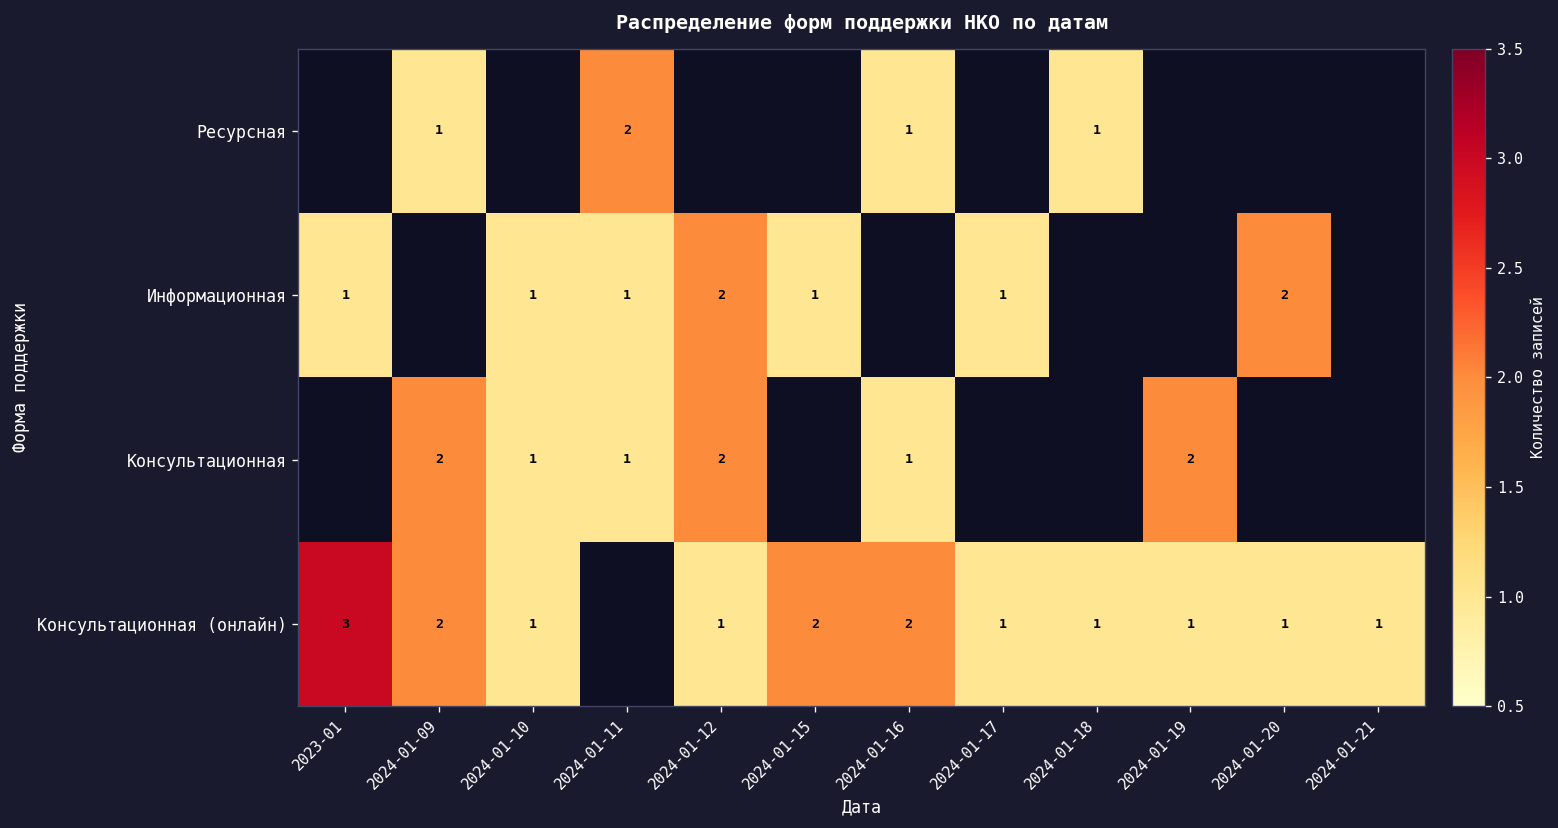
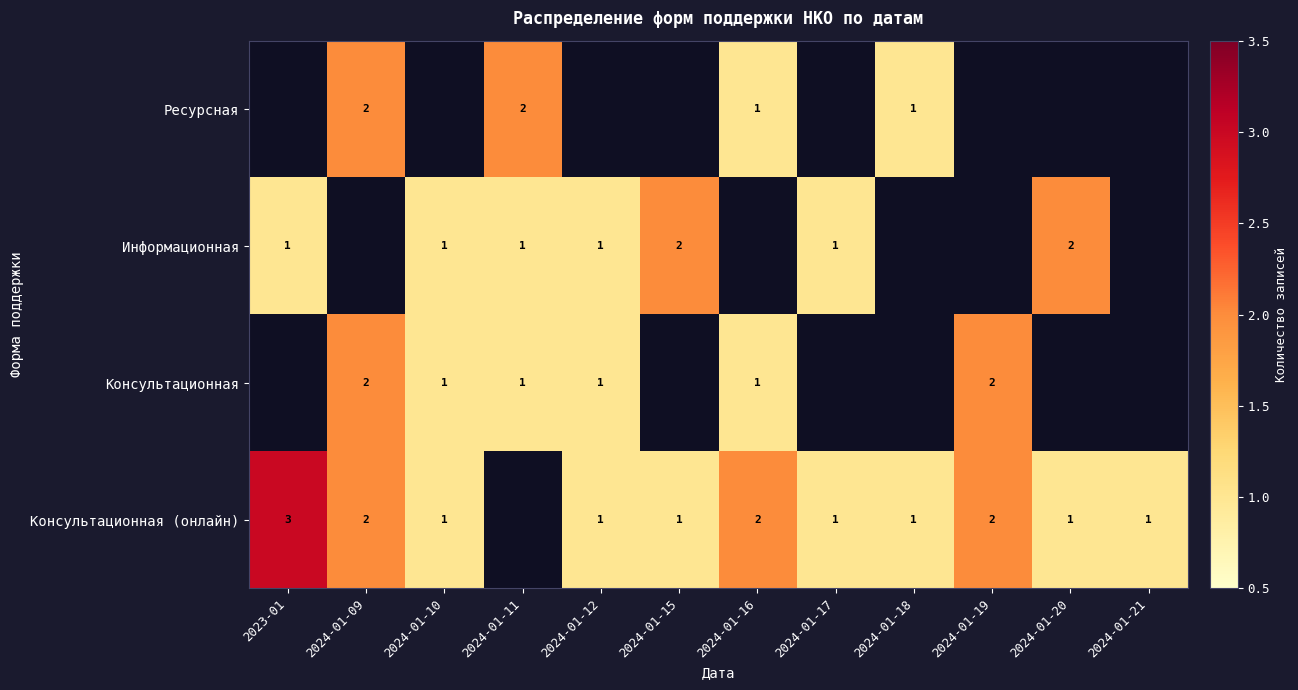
Ресурсная, 2024-01-09: 1 -> 2
Информационная, 2024-01-12: 2 -> 1
Информационная, 2024-01-15: 1 -> 2
Консультационная, 2024-01-12: 2 -> 1
Консультационная (онлайн), 2024-01-15: 2 -> 1
Консультационная (онлайн), 2024-01-19: 1 -> 2
